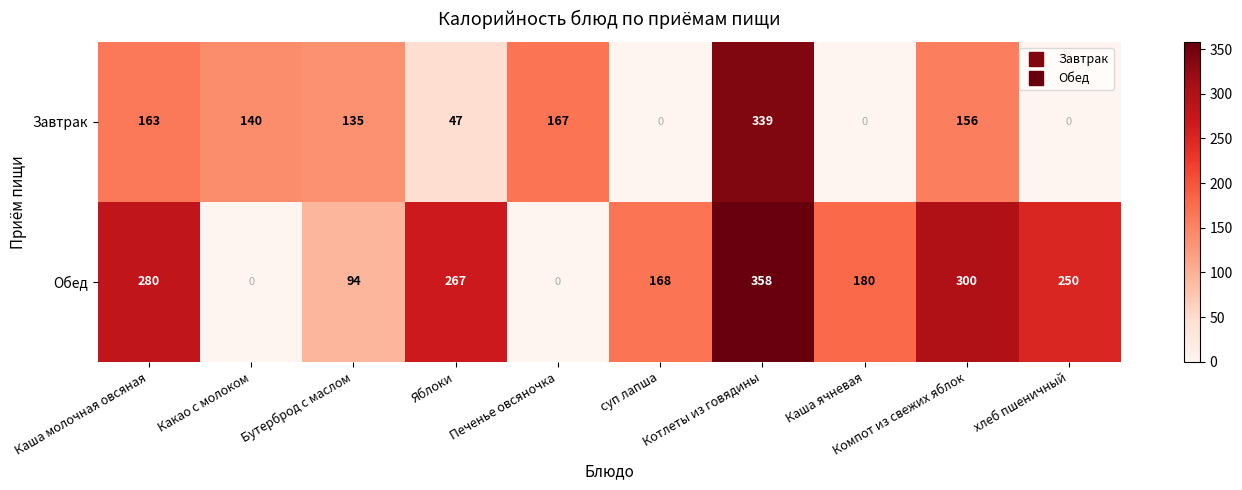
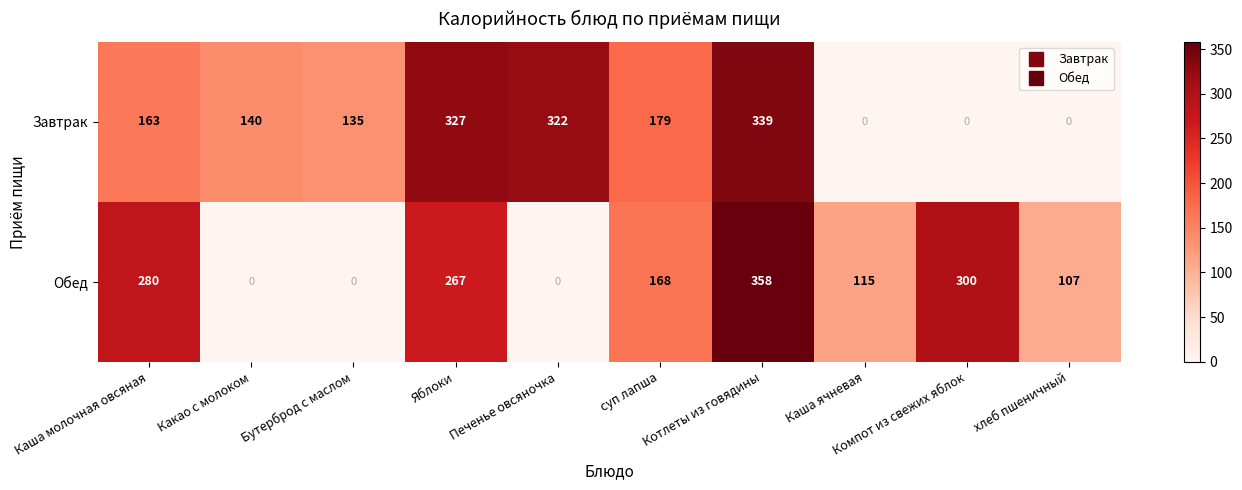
Завтрак, Яблоки: 47 -> 327
Завтрак, Печенье овсяночка: 167 -> 322
Завтрак, суп лапша: 0 -> 179
Завтрак, Компот из свежих яблок: 156 -> 0
Обед, Бутерброд с маслом: 94 -> 0
Обед, Каша ячневая: 180 -> 115
Обед, хлеб пшеничный: 250 -> 107
